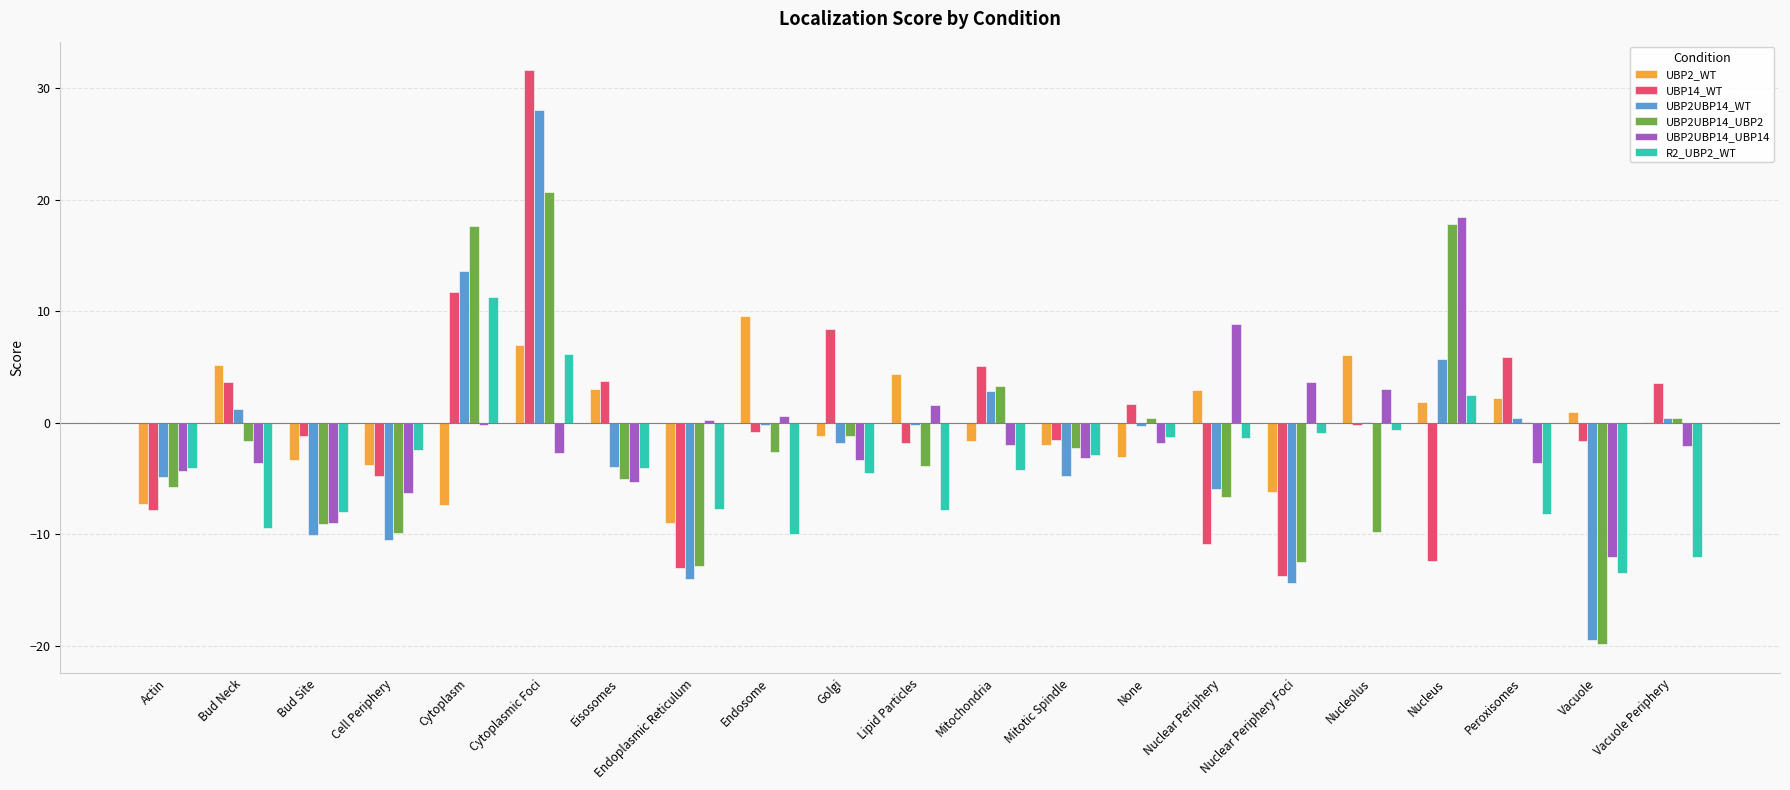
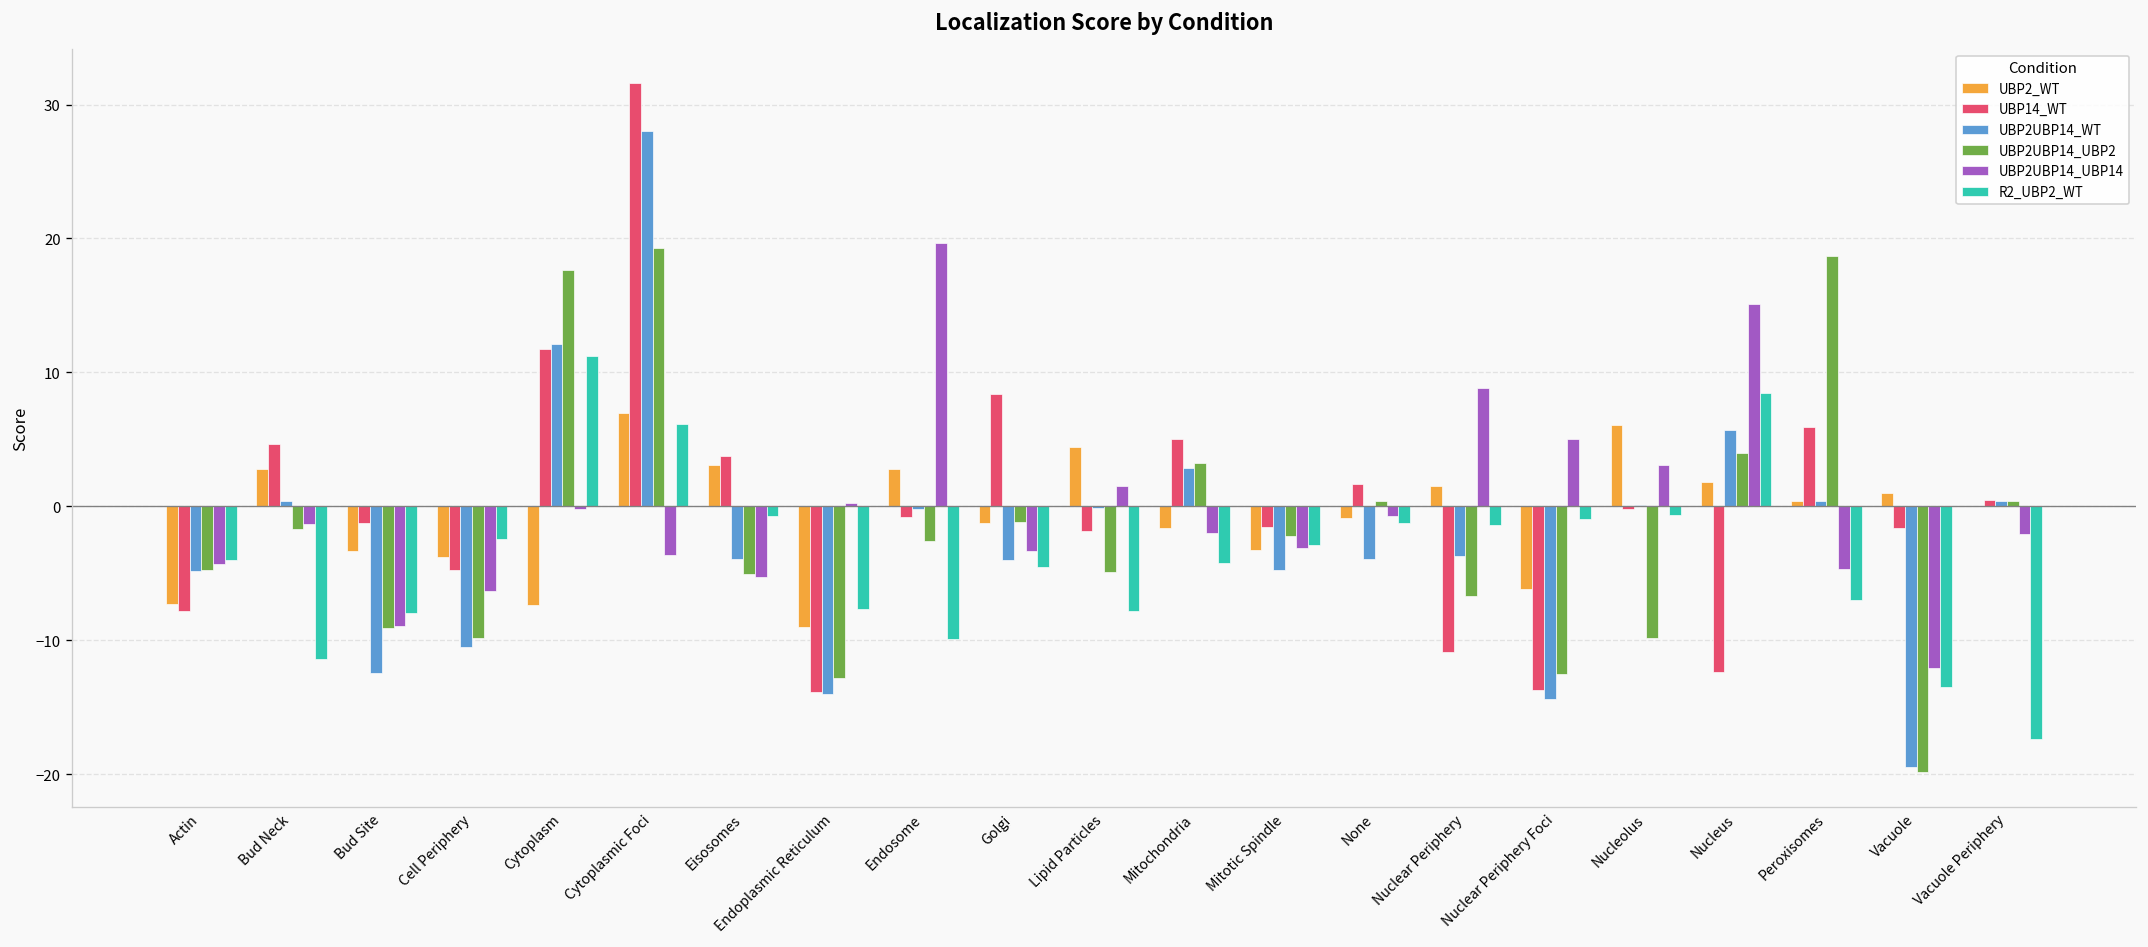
UBP2UBP14_UBP2, Actin: -5.7 -> -4.7
UBP2_WT, Bud Neck: 5.2 -> 2.8
UBP14_WT, Bud Neck: 3.6 -> 4.7
UBP2UBP14_WT, Bud Neck: 1.2 -> 0.4
UBP2UBP14_UBP14, Bud Neck: -3.6 -> -1.3
R2_UBP2_WT, Bud Neck: -9.4 -> -11.4
UBP2UBP14_WT, Bud Site: -10.0 -> -12.4
UBP2UBP14_WT, Cytoplasm: 13.6 -> 12.1
UBP2UBP14_UBP2, Cytoplasmic Foci: 20.7 -> 19.3
UBP2UBP14_UBP14, Cytoplasmic Foci: -2.7 -> -3.6
R2_UBP2_WT, Eisosomes: -4.1 -> -0.7
UBP14_WT, Endoplasmic Reticulum: -13.0 -> -13.9
UBP2_WT, Endosome: 9.6 -> 2.8
UBP2UBP14_UBP14, Endosome: 0.6 -> 19.7
UBP2UBP14_WT, Golgi: -1.8 -> -4.0
UBP2UBP14_UBP2, Lipid Particles: -3.9 -> -4.9
UBP2_WT, Mitotic Spindle: -2.0 -> -3.3
UBP2_WT, None: -3.1 -> -0.8
UBP2UBP14_WT, None: -0.3 -> -3.9
UBP2UBP14_UBP14, None: -1.8 -> -0.7
UBP2_WT, Nuclear Periphery: 2.9 -> 1.6
UBP2UBP14_WT, Nuclear Periphery: -6.0 -> -3.7
UBP2UBP14_UBP14, Nuclear Periphery Foci: 3.7 -> 5.0
UBP2UBP14_UBP2, Nucleus: 17.8 -> 4.0
UBP2UBP14_UBP14, Nucleus: 18.4 -> 15.1
R2_UBP2_WT, Nucleus: 2.5 -> 8.5
UBP2_WT, Peroxisomes: 2.3 -> 0.4
UBP2UBP14_UBP2, Peroxisomes: 0.0 -> 18.7
UBP2UBP14_UBP14, Peroxisomes: -3.6 -> -4.7
R2_UBP2_WT, Peroxisomes: -8.2 -> -7.0
UBP14_WT, Vacuole Periphery: 3.5 -> 0.4
R2_UBP2_WT, Vacuole Periphery: -12.0 -> -17.4
